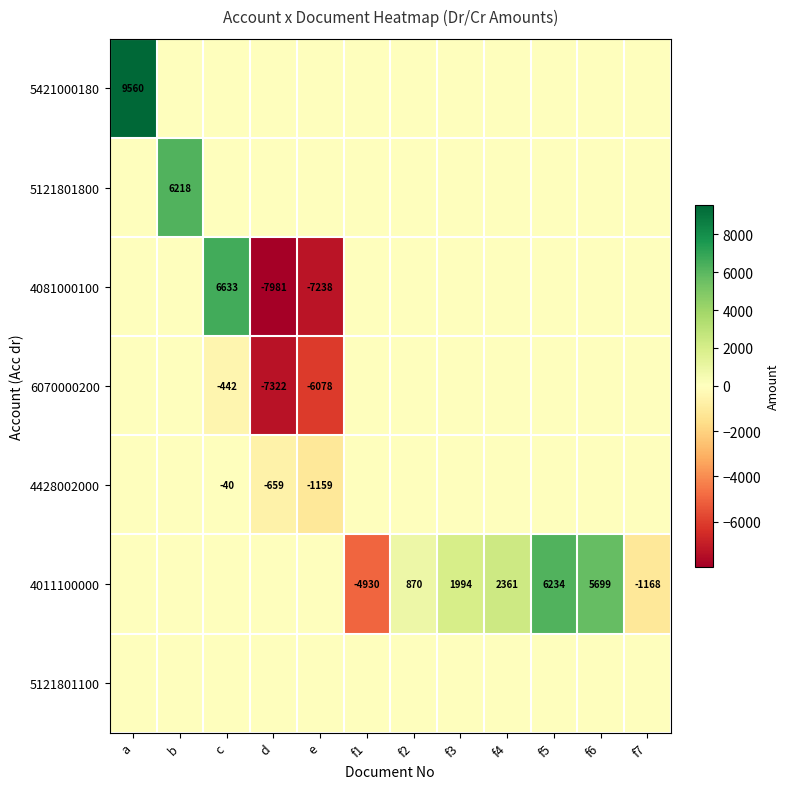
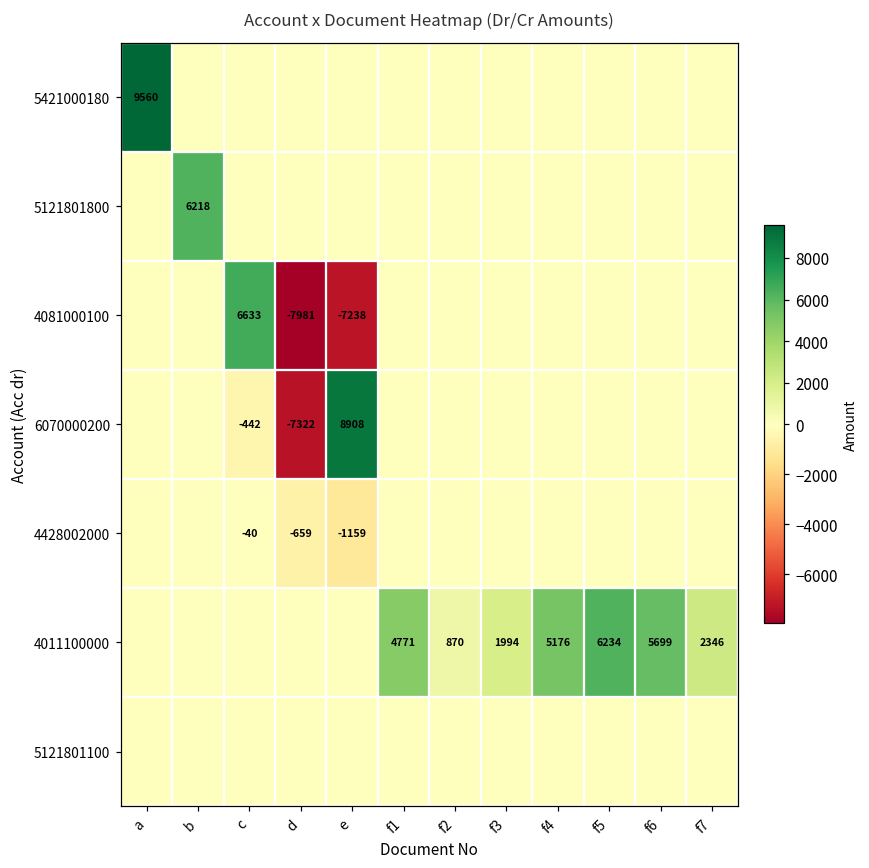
6070000200, e: -6078 -> 8908
4011100000, f1: -4930 -> 4771
4011100000, f4: 2361 -> 5176
4011100000, f7: -1168 -> 2346
